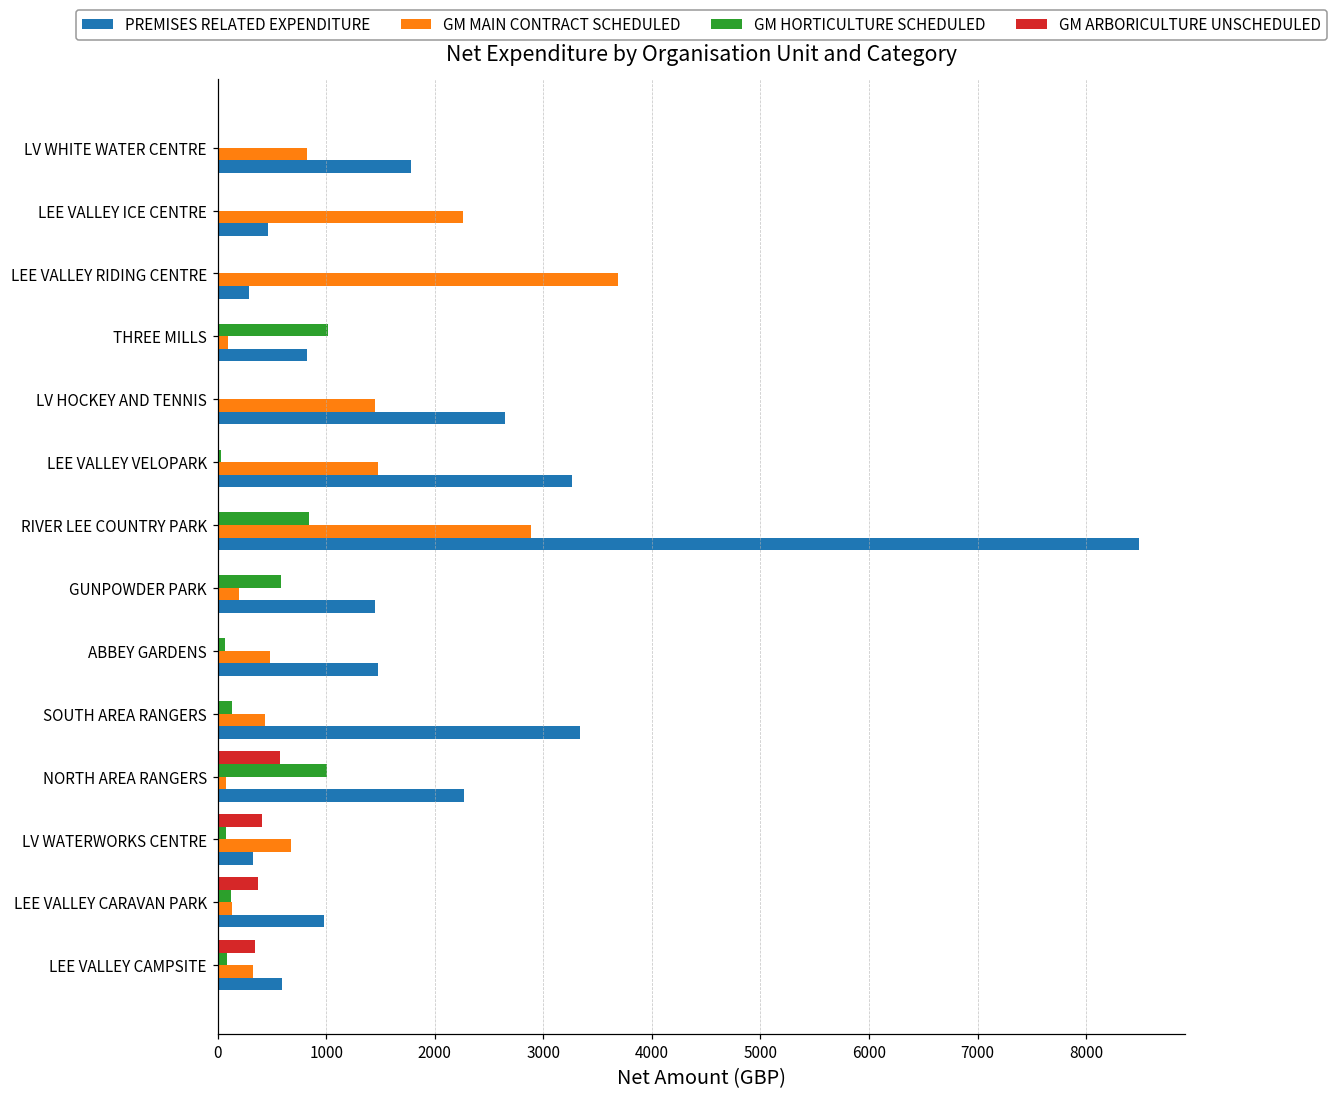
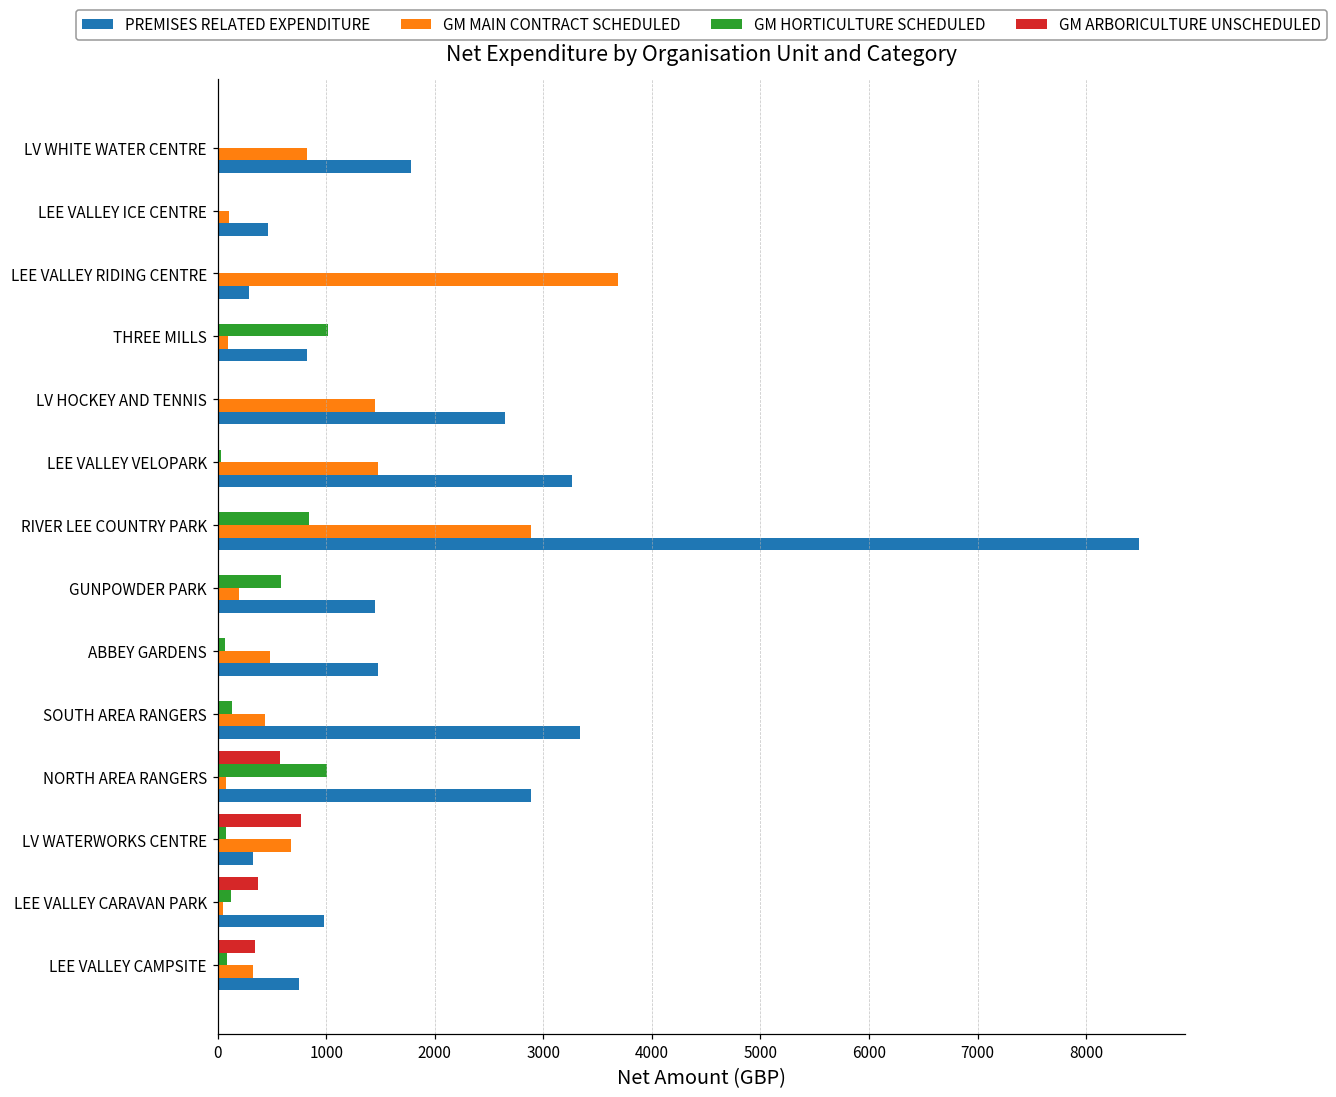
GM MAIN CONTRACT SCHEDULED, LEE VALLEY ICE CENTRE: 2300 -> 100
PREMISES RELATED EXPENDITURE, NORTH AREA RANGERS: 2300 -> 2900
GM ARBORICULTURE UNSCHEDULED, LV WATERWORKS CENTRE: 400 -> 800
GM MAIN CONTRACT SCHEDULED, LEE VALLEY CARAVAN PARK: 100 -> 0
PREMISES RELATED EXPENDITURE, LEE VALLEY CAMPSITE: 600 -> 800
